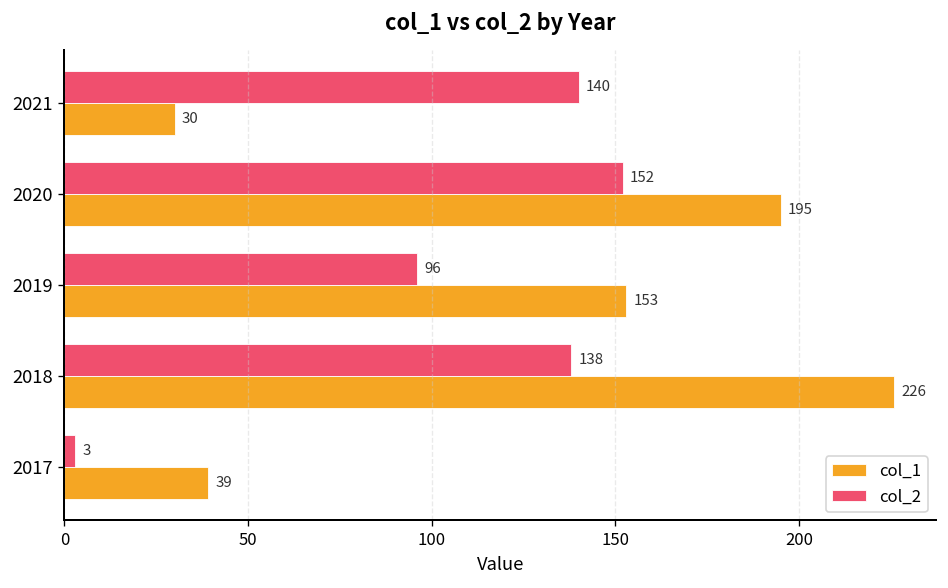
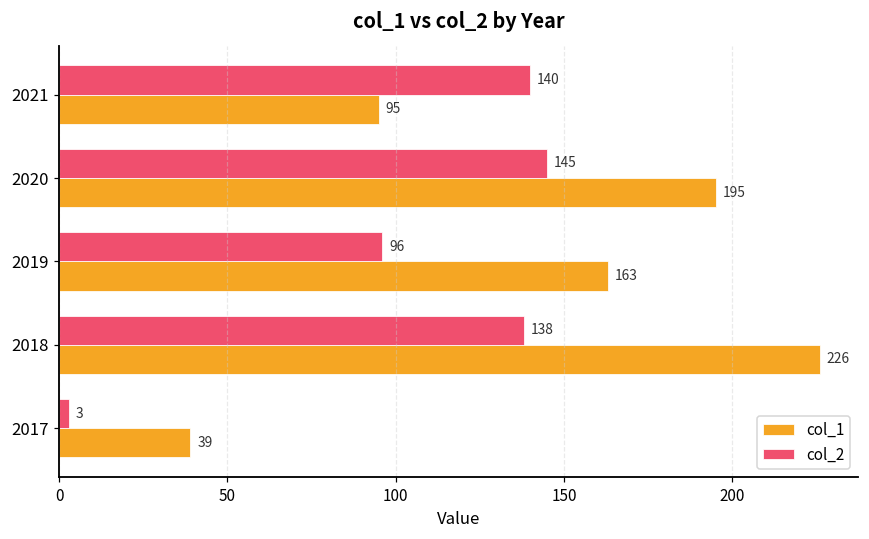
col_1, 2021: 30 -> 95
col_2, 2020: 152 -> 145
col_1, 2019: 153 -> 163
